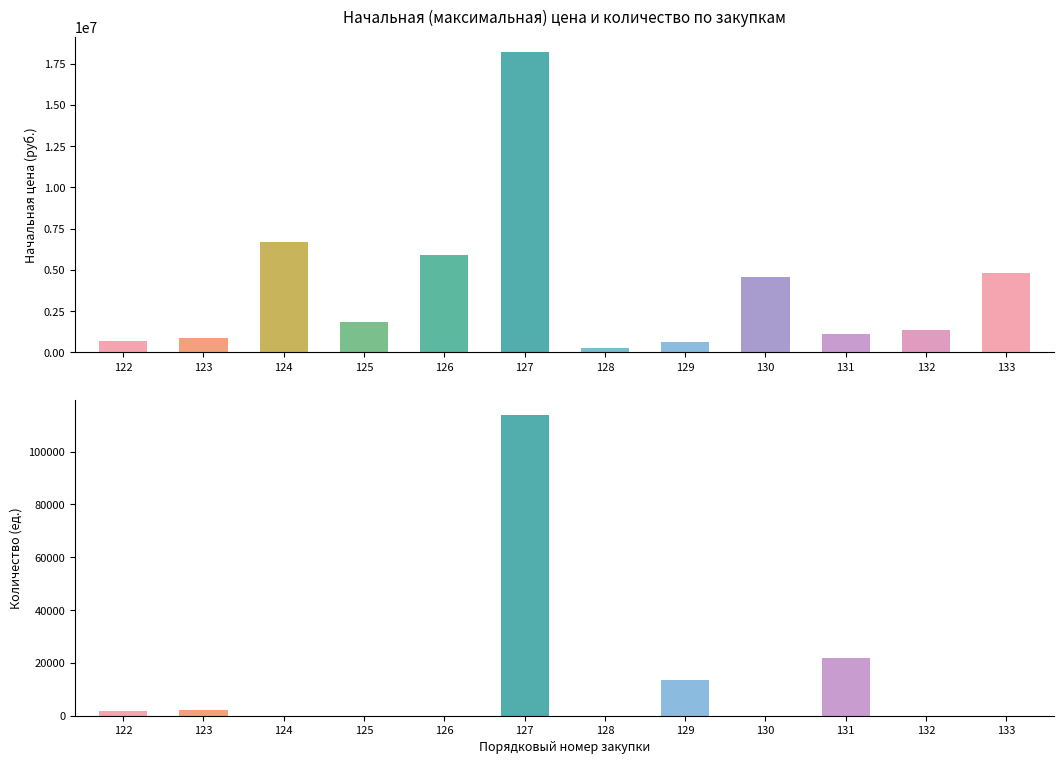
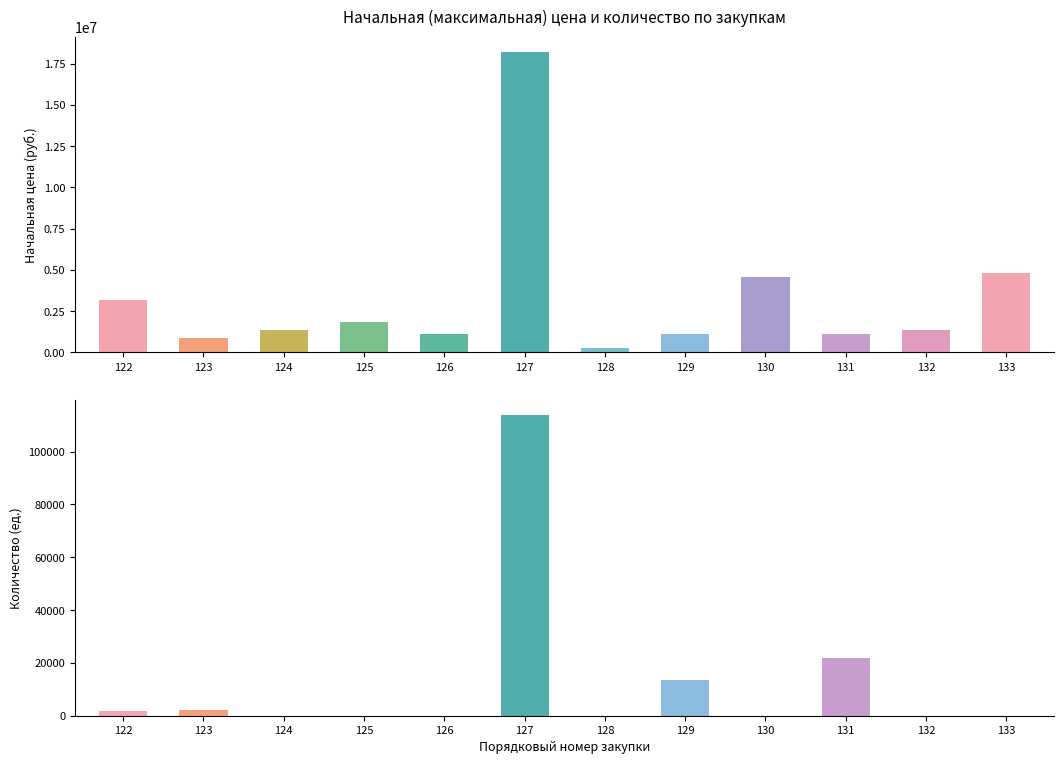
Начальная (максимальная) цена и количество по закупкам, 122: 700000 -> 3200000
Начальная (максимальная) цена и количество по закупкам, 124: 6700000 -> 1300000
Начальная (максимальная) цена и количество по закупкам, 126: 5900000 -> 1100000
Начальная (максимальная) цена и количество по закупкам, 129: 600000 -> 1100000
